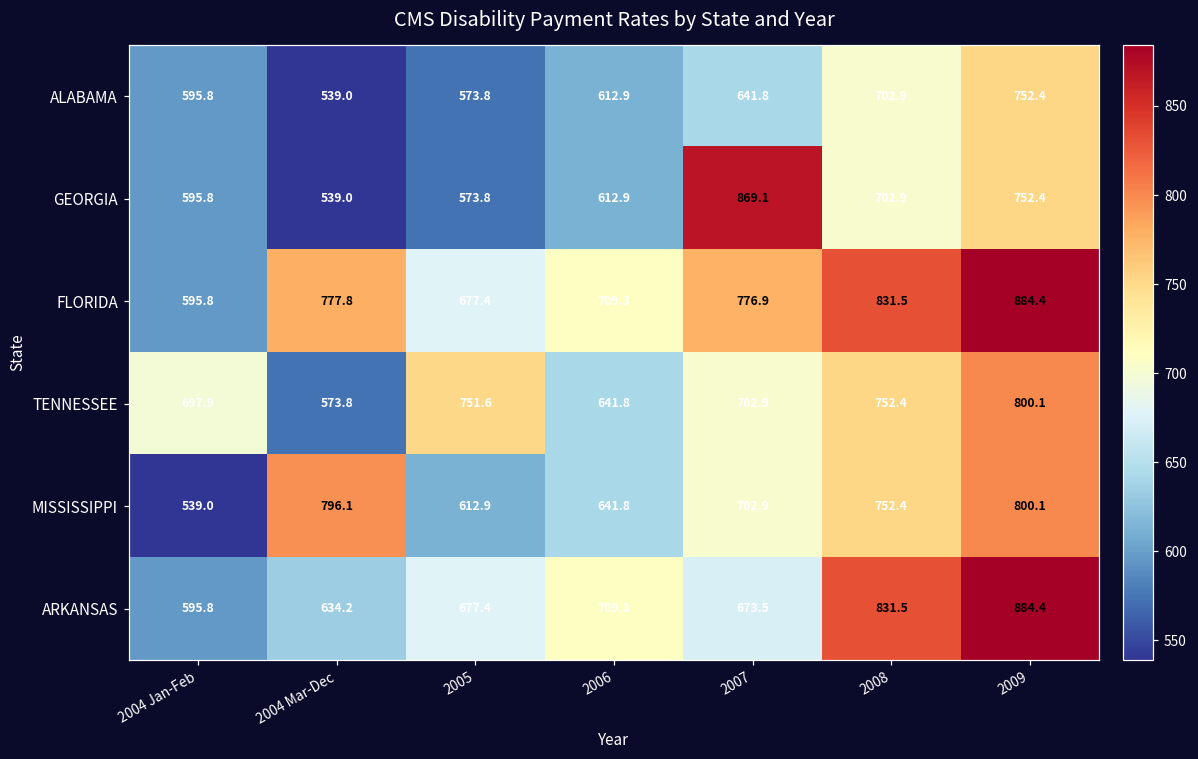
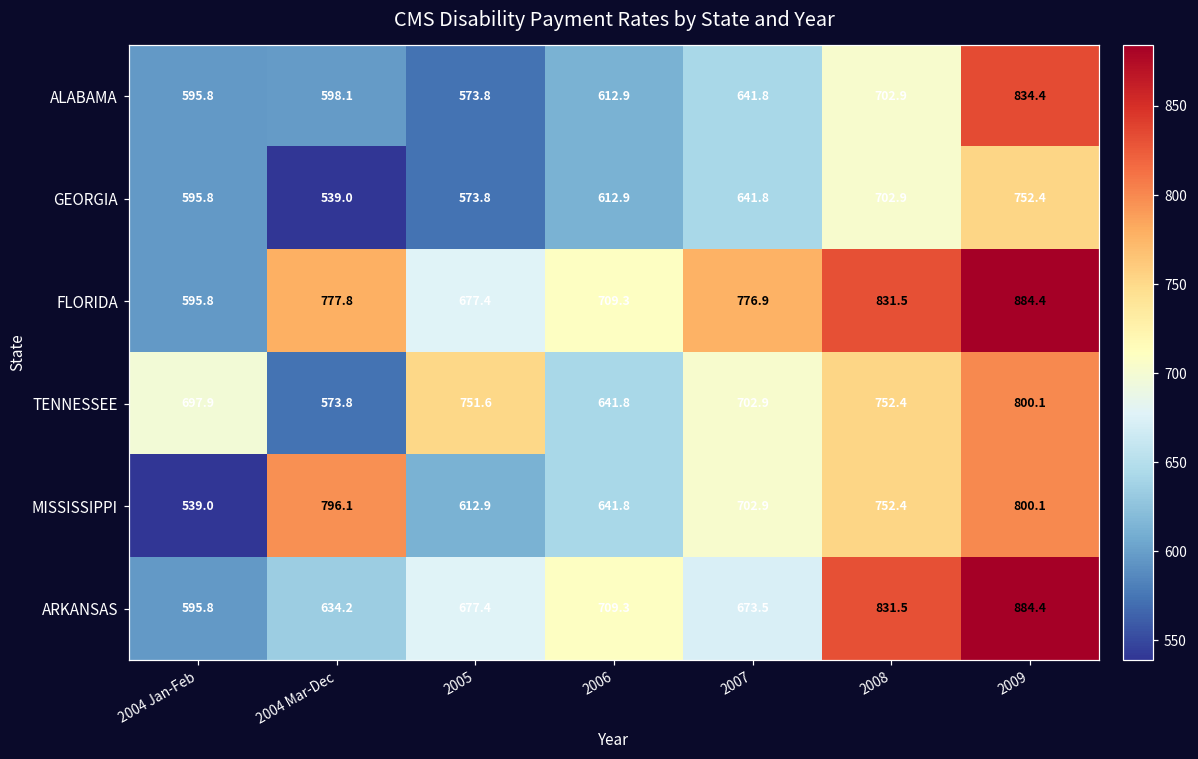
ALABAMA, 2004 Mar-Dec: 539.0 -> 598.1
ALABAMA, 2009: 752.4 -> 834.4
GEORGIA, 2007: 869.1 -> 641.8
